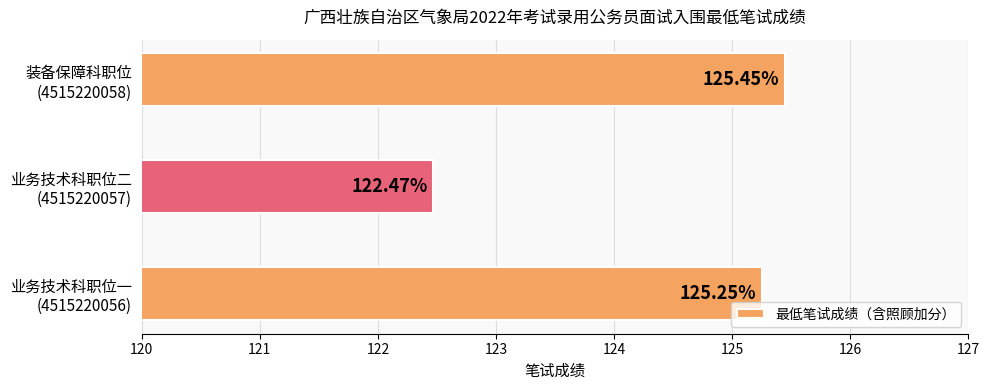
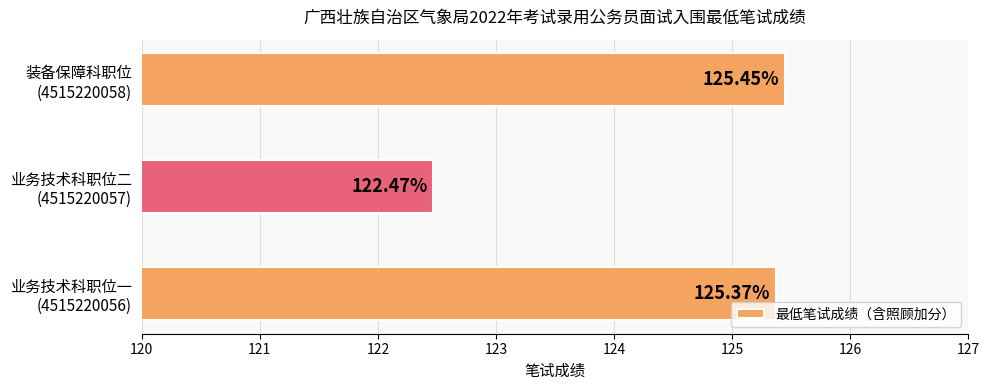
业务技术科职位一 (4515220056): 125.25% -> 125.37%
